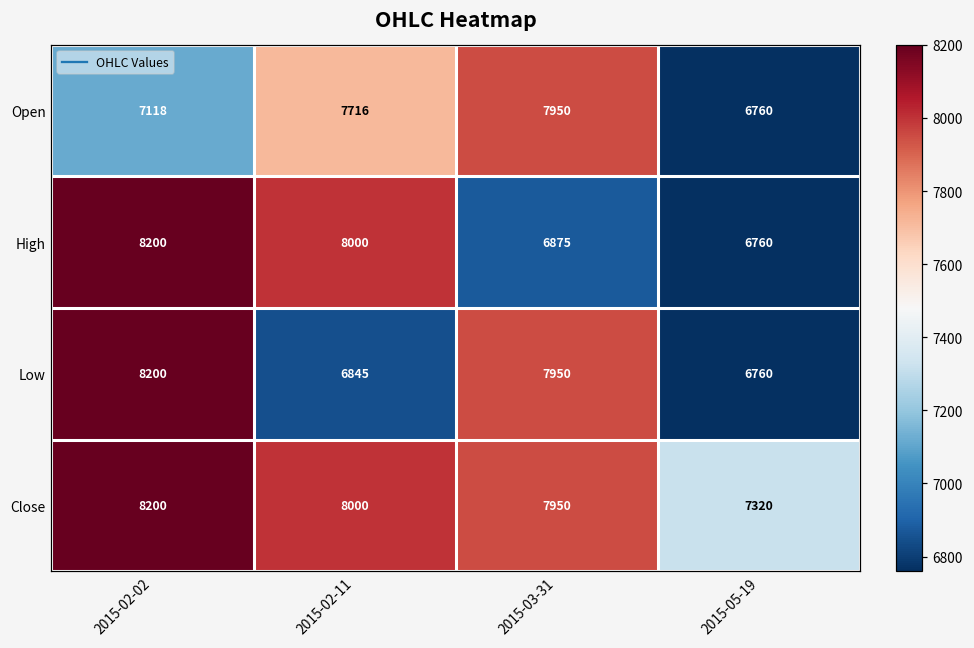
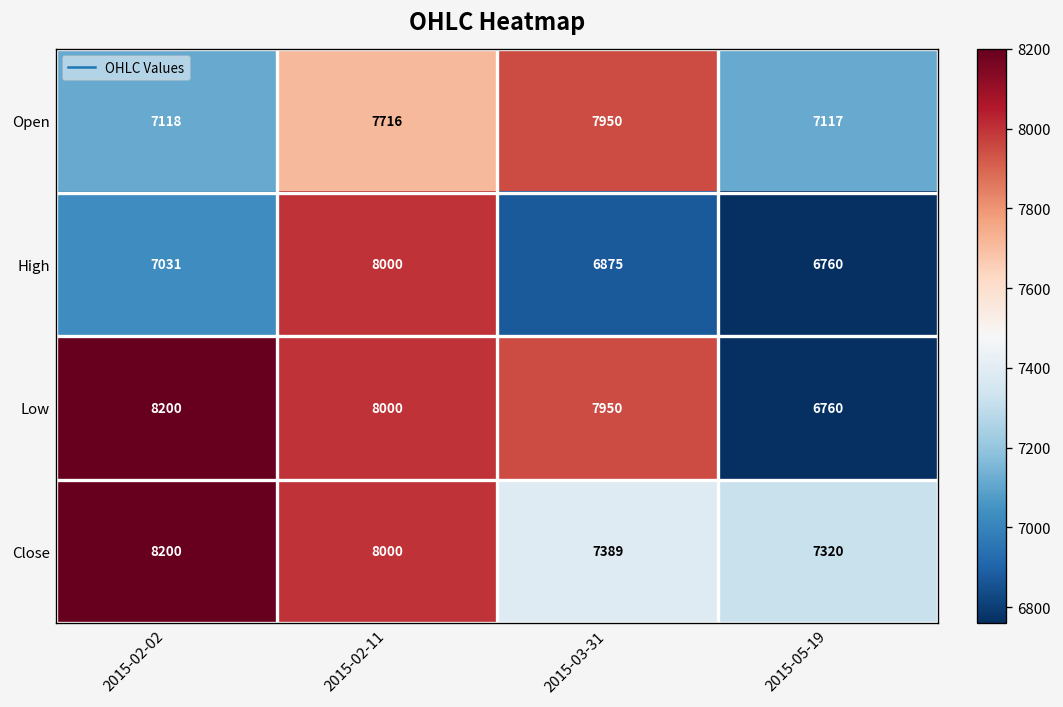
Open, 2015-05-19: 6760 -> 7117
High, 2015-02-02: 8200 -> 7031
Low, 2015-02-11: 6845 -> 8000
Close, 2015-03-31: 7950 -> 7389
